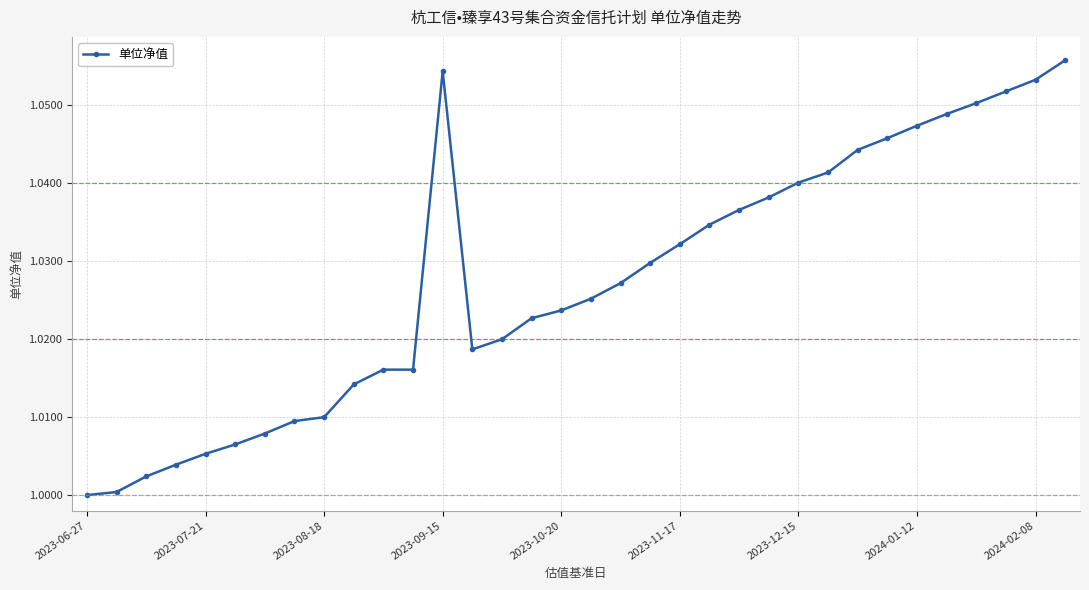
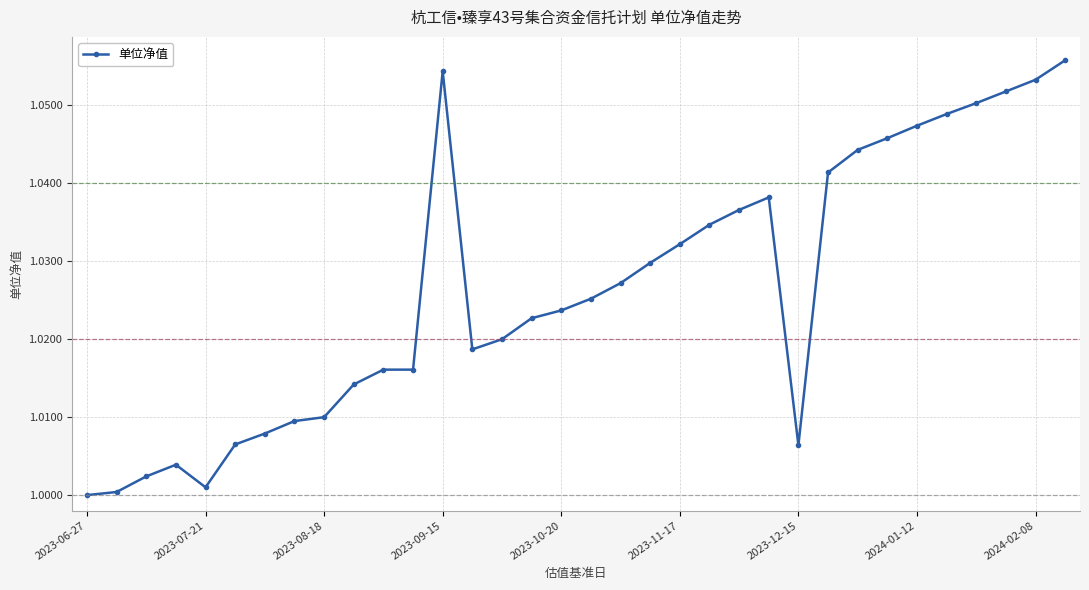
2023-07-21: 1.005 -> 1.001
2023-12-15: 1.040 -> 1.006
